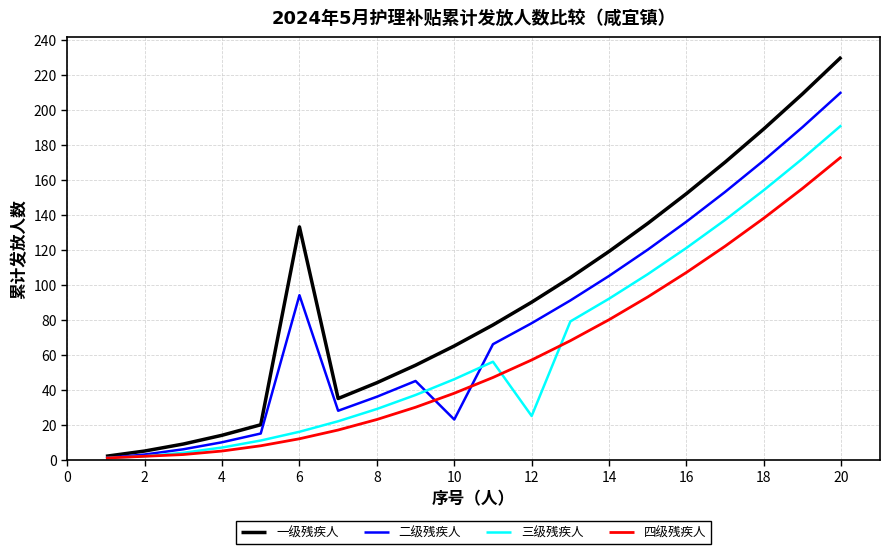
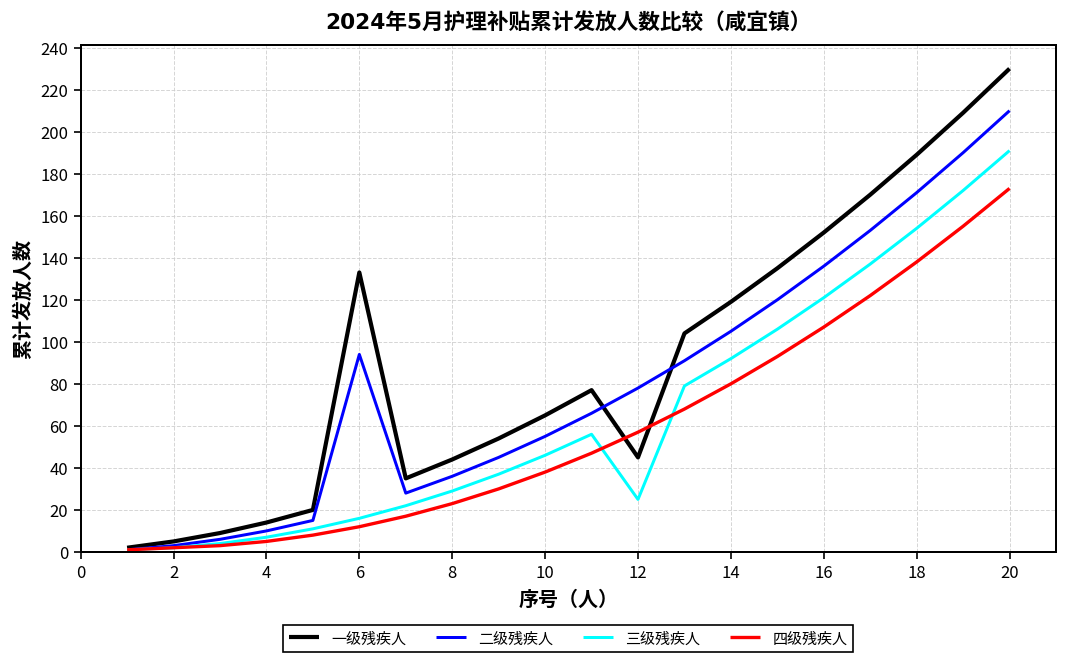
二级残疾人, 10: 23 -> 55
一级残疾人, 12: 90 -> 45
